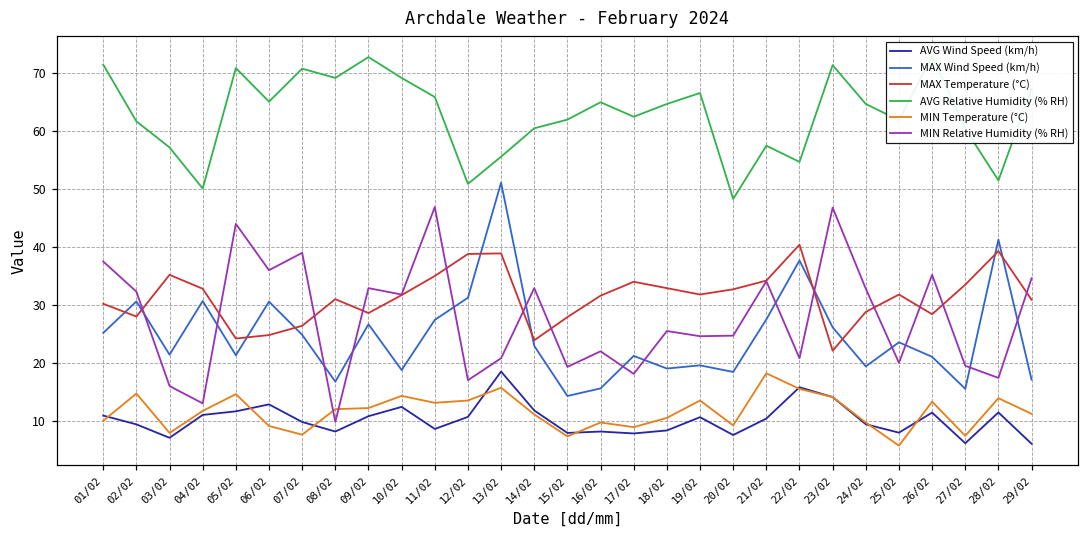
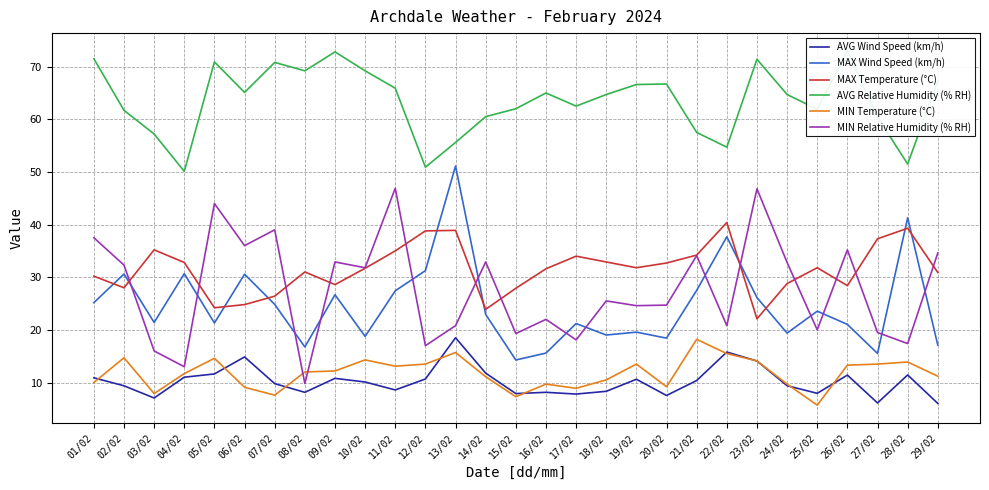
AVG Wind Speed (km/h), 06/02: 13 -> 15
AVG Wind Speed (km/h), 10/02: 12 -> 10
AVG Relative Humidity (% RH), 20/02: 48 -> 67
MAX Temperature (°C), 27/02: 34 -> 37
MIN Temperature (°C), 27/02: 7 -> 14
